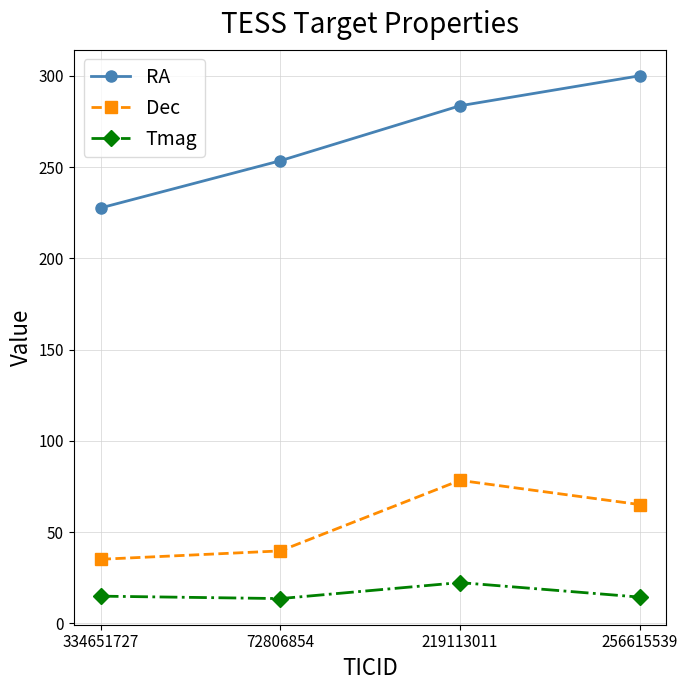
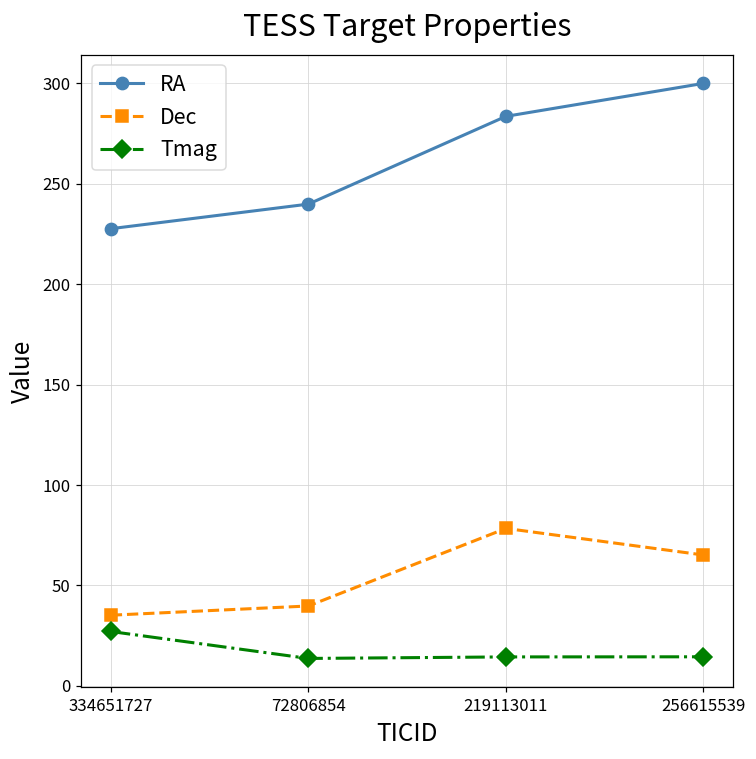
Tmag, 334651727: 15 -> 27
RA, 72806854: 253 -> 240
Tmag, 219113011: 22 -> 14
